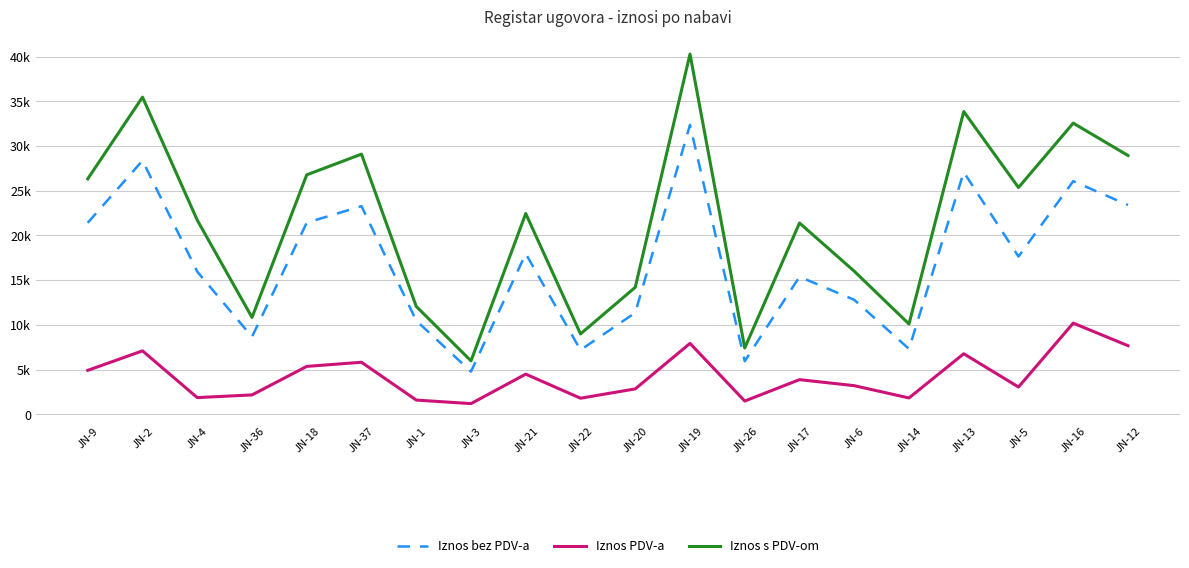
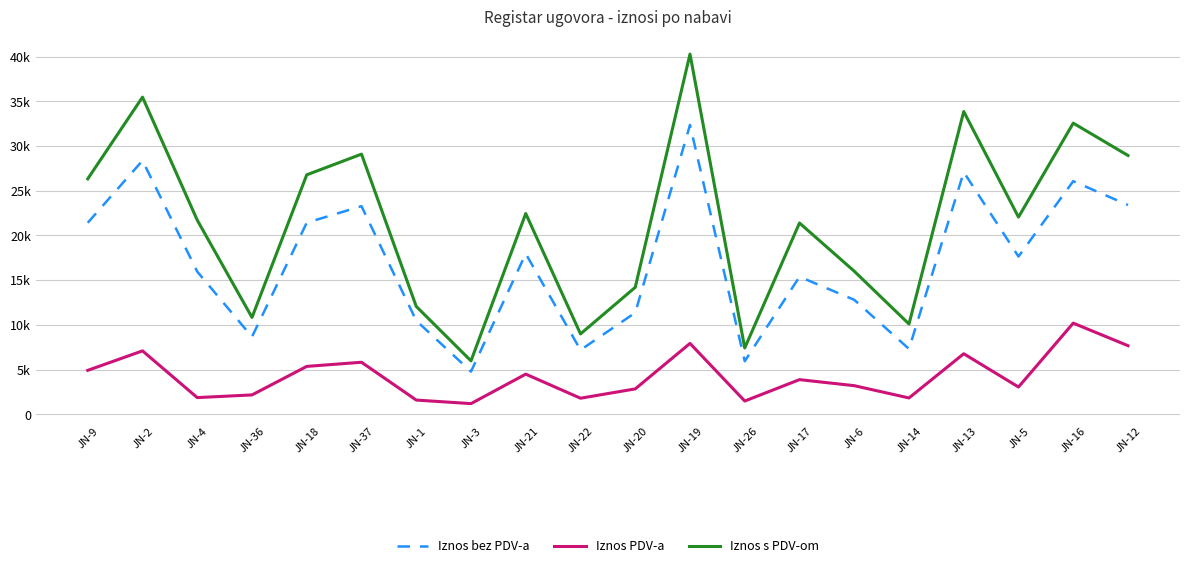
Iznos s PDV-om, JN-5: 25000 -> 22000
